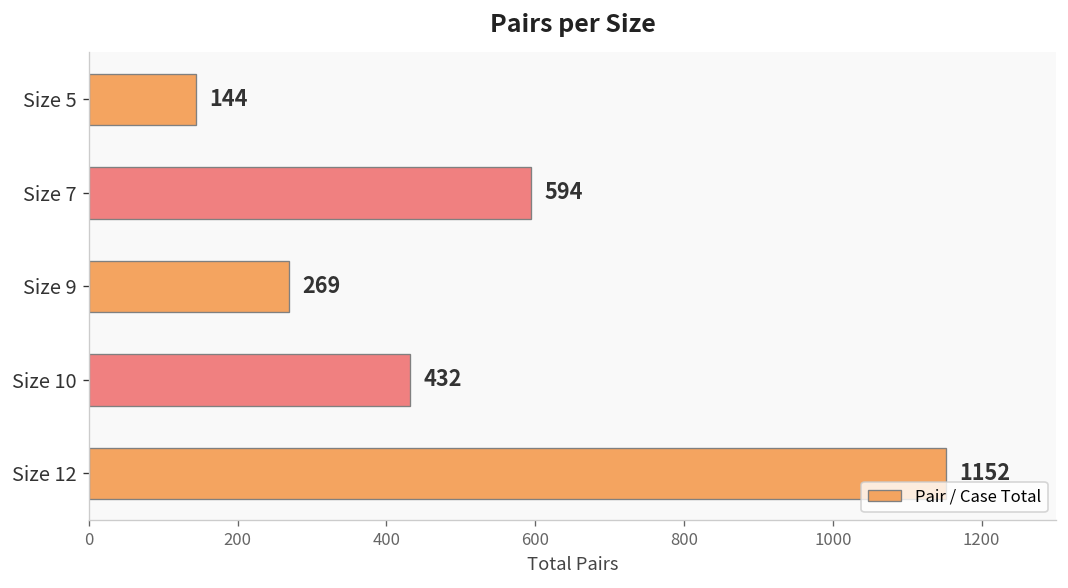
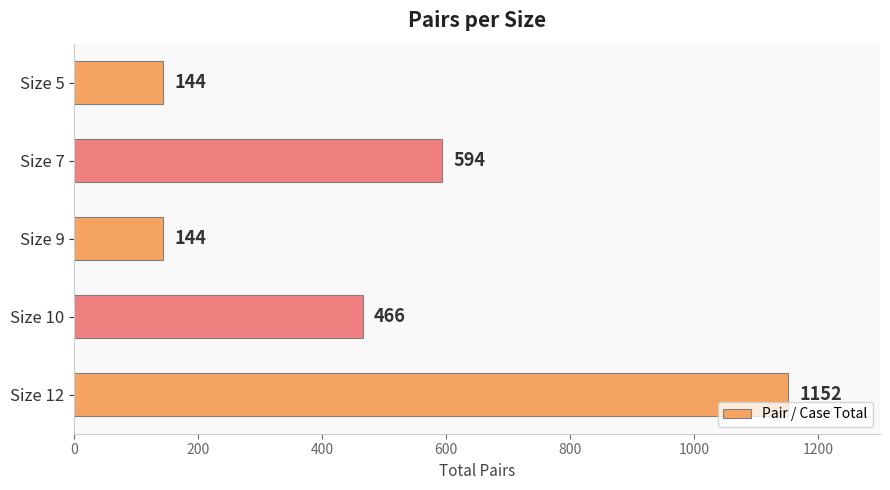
Size 9: 269 -> 144
Size 10: 432 -> 466
